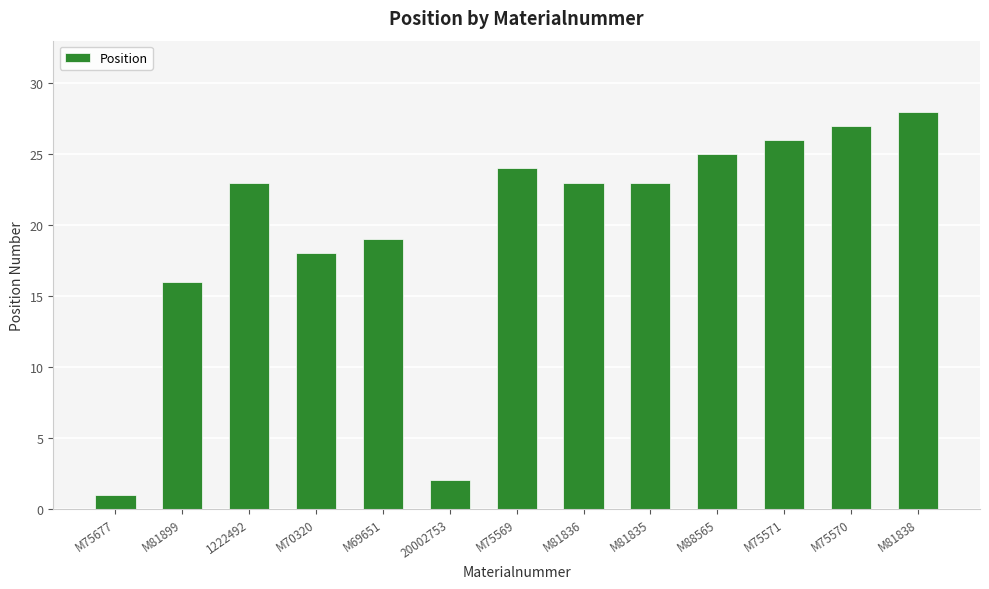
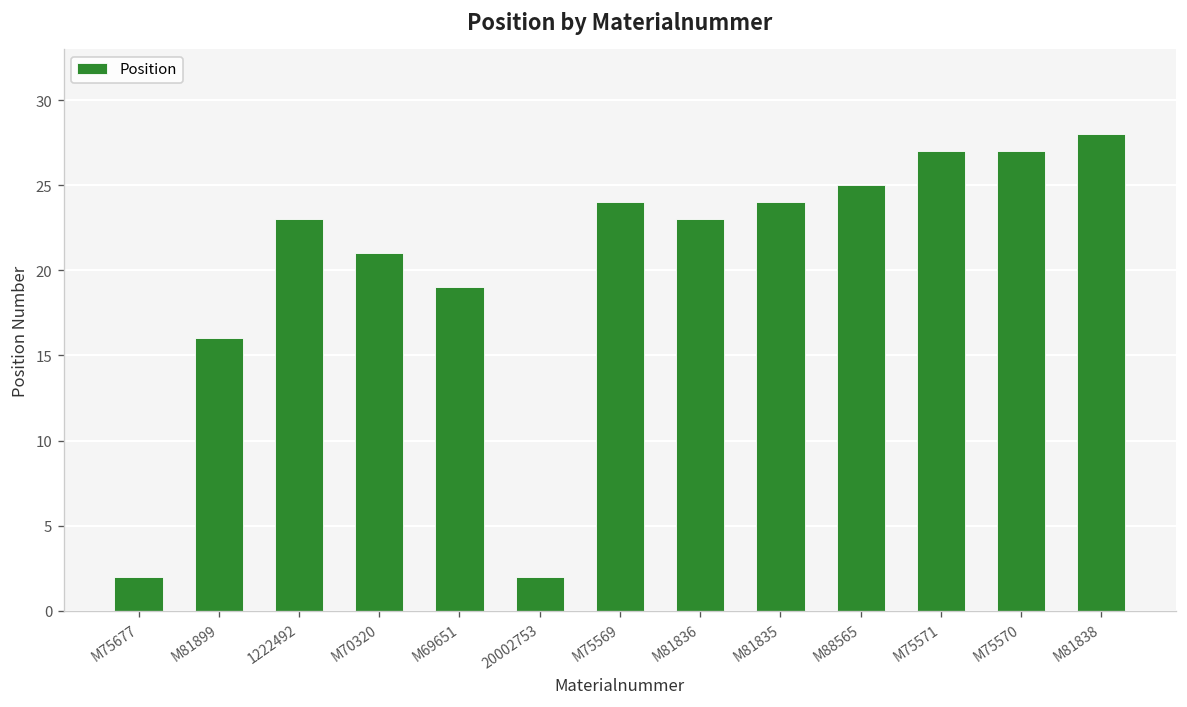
M75677: 1 -> 2
M70320: 18 -> 21
M81835: 23 -> 24
M75571: 26 -> 27
